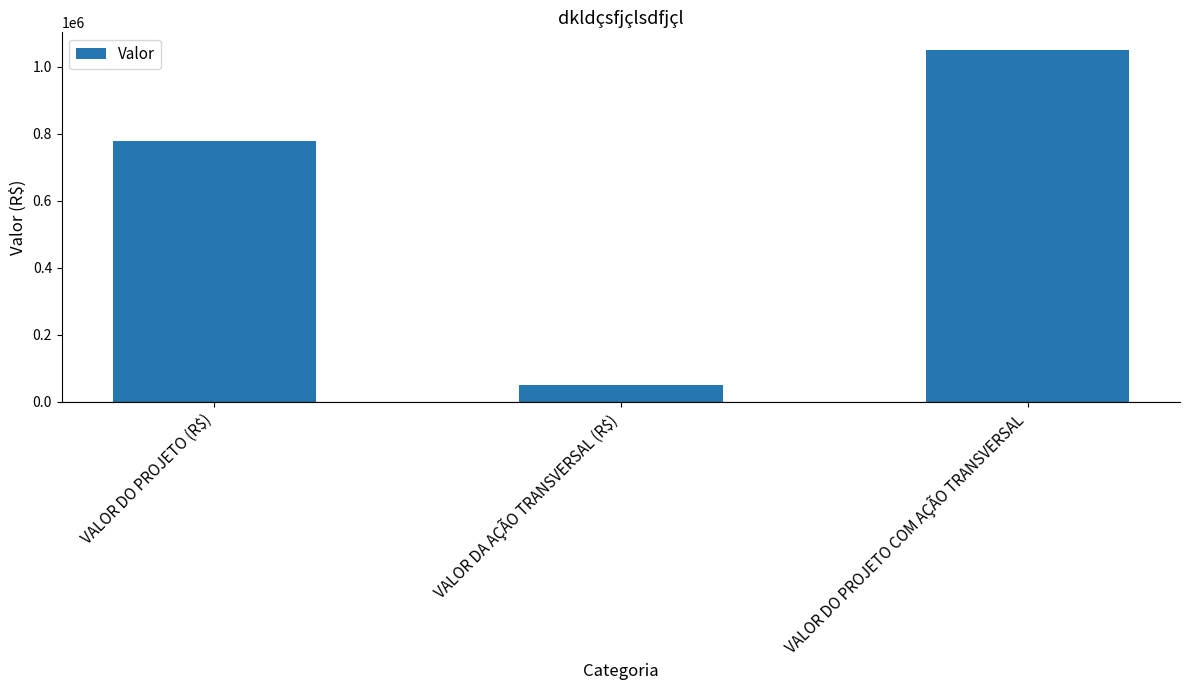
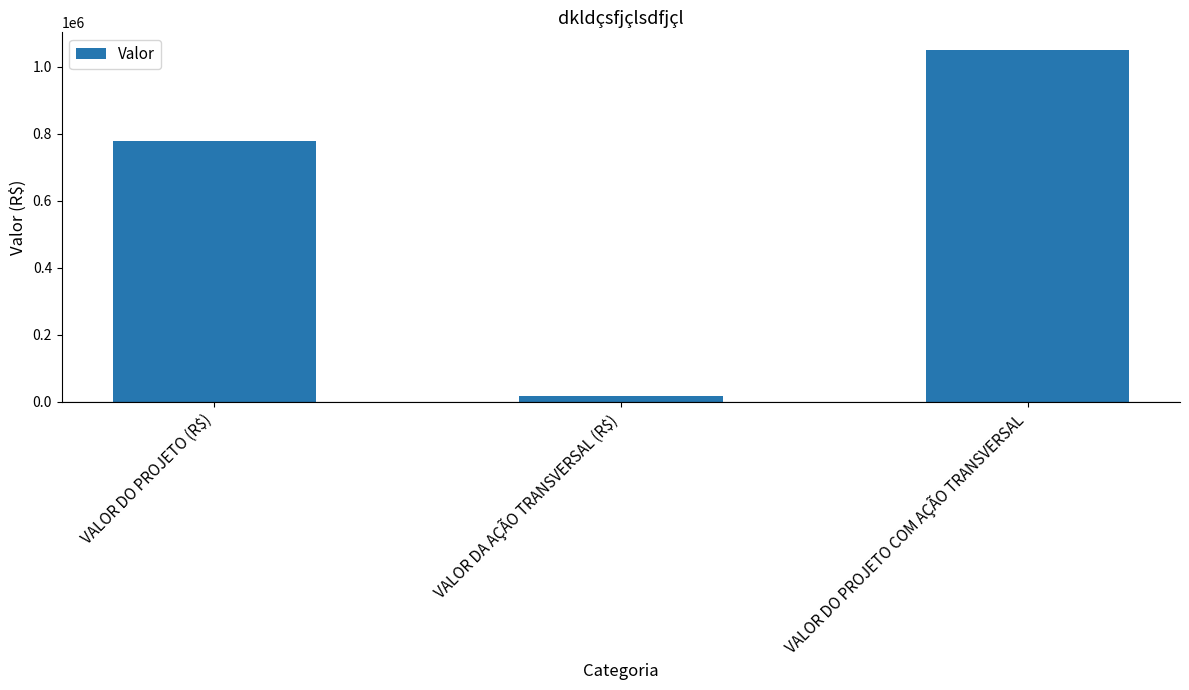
VALOR DA AÇÃO TRANSVERSAL (R$): 50000 -> 20000
